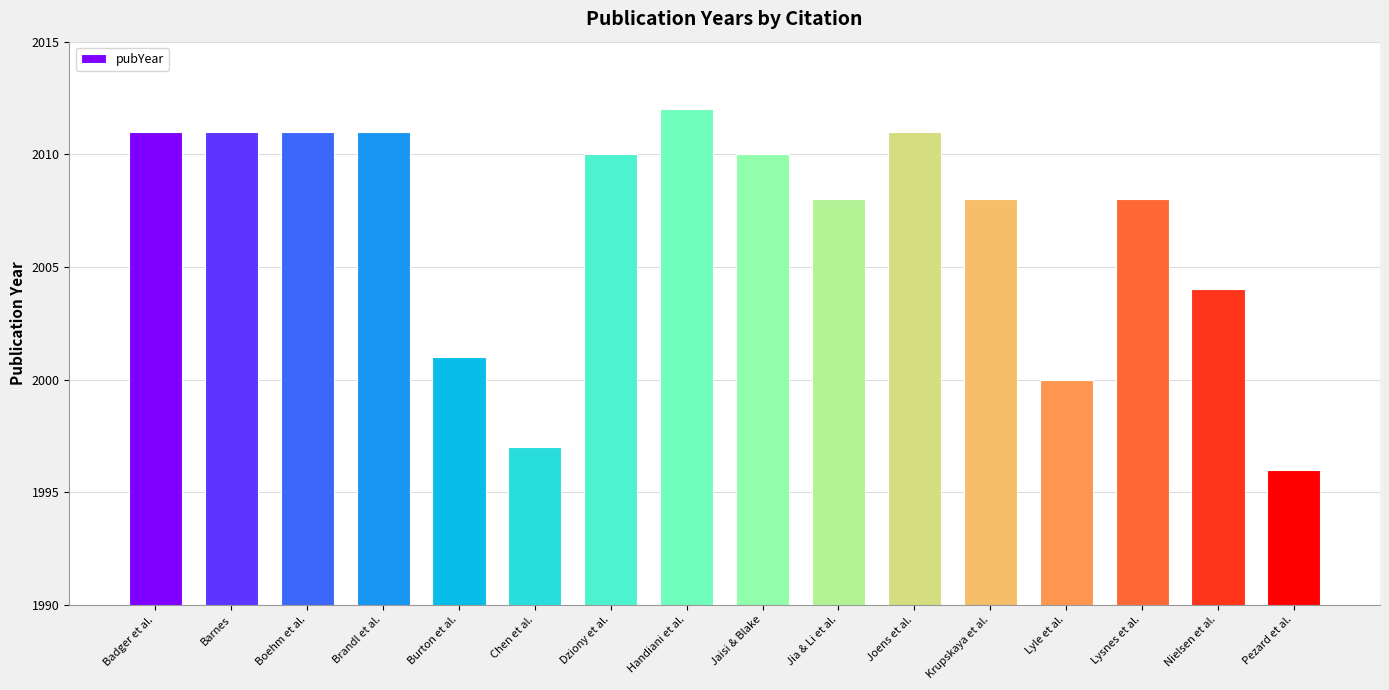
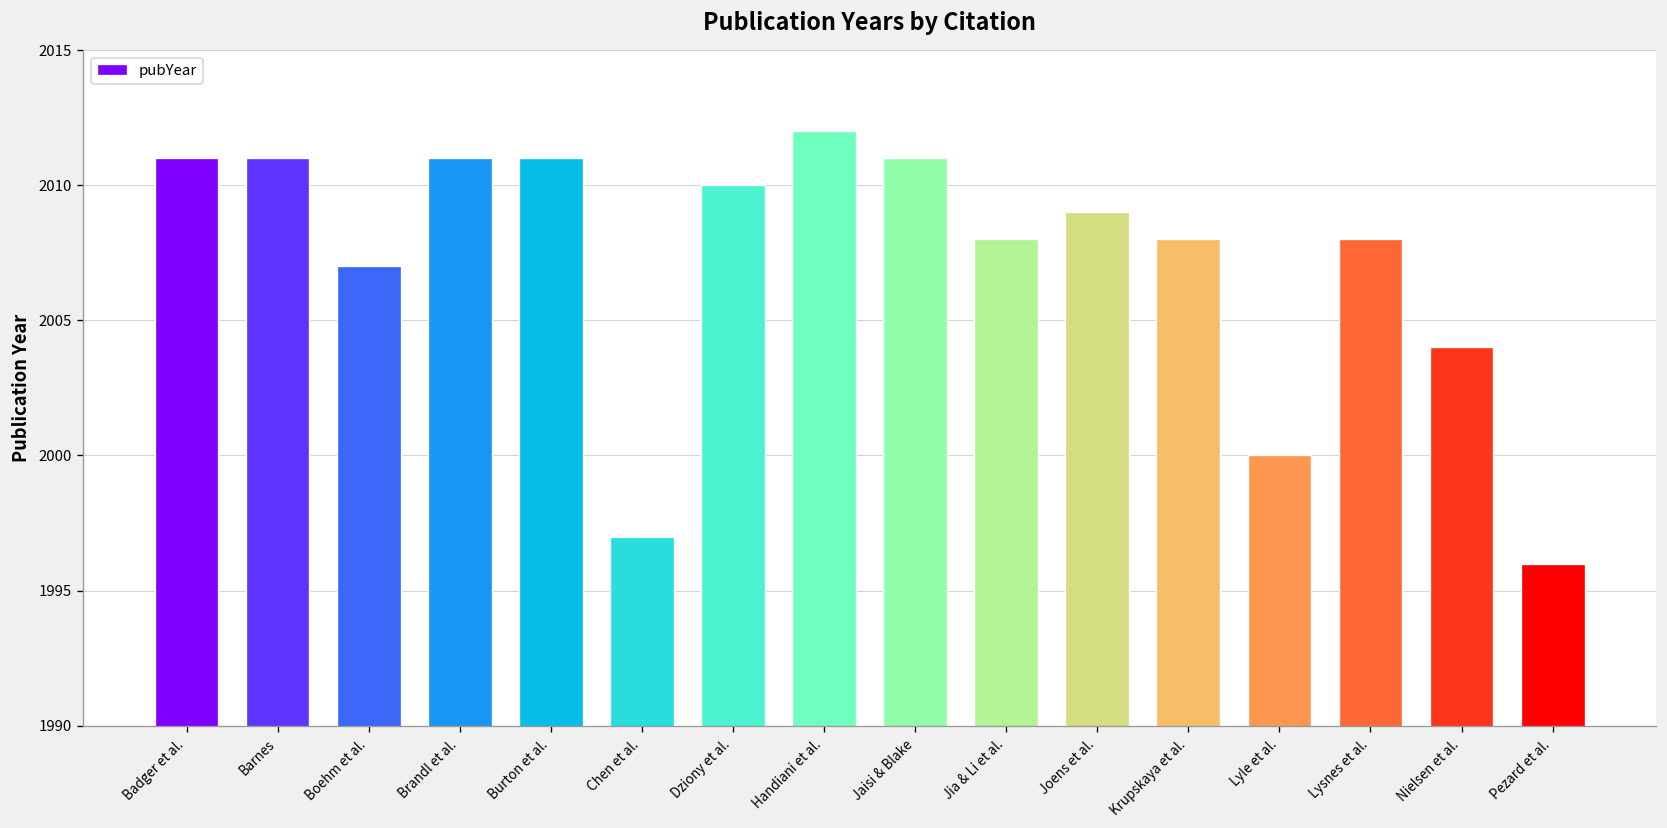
Boehm et al.: 2011 -> 2007
Burton et al.: 2001 -> 2011
Jaisi & Blake: 2010 -> 2011
Joens et al.: 2011 -> 2009
